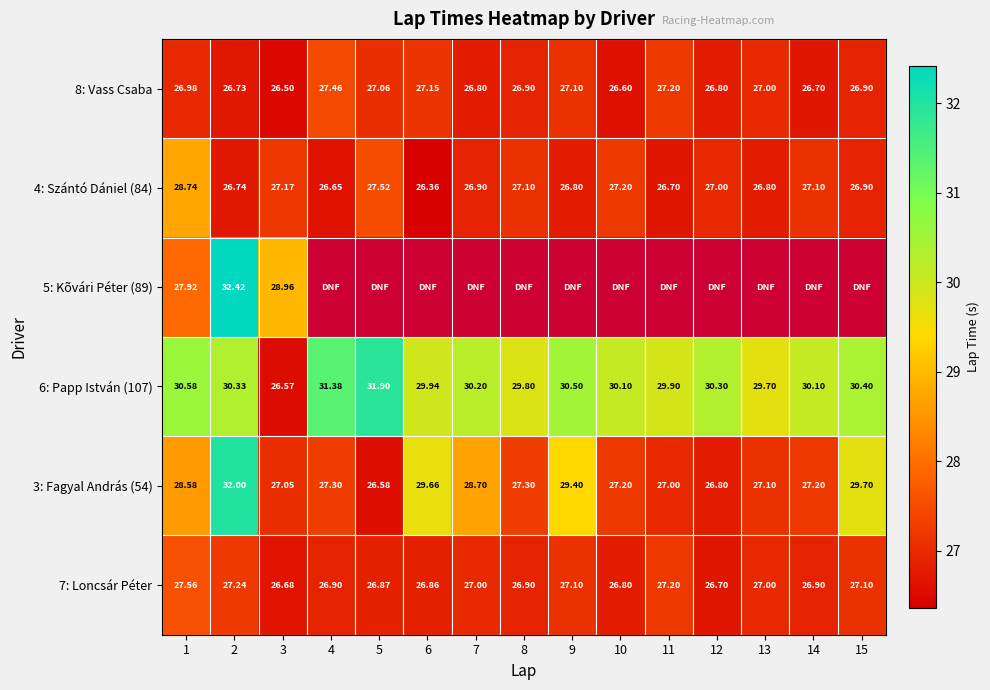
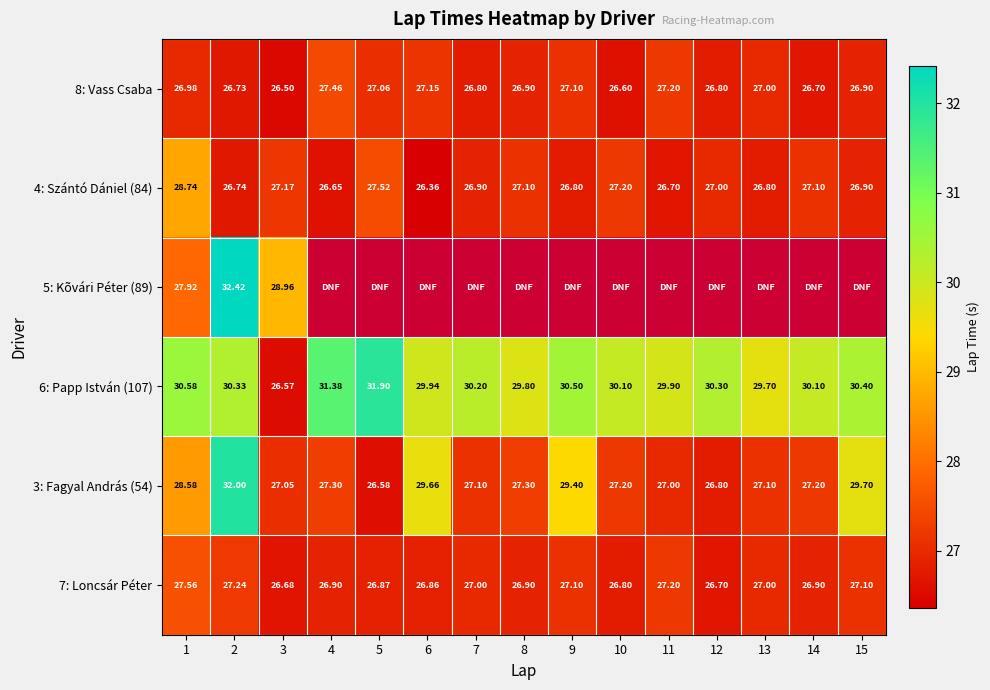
3: Fagyal András (54), 7: 28.70 -> 27.10
